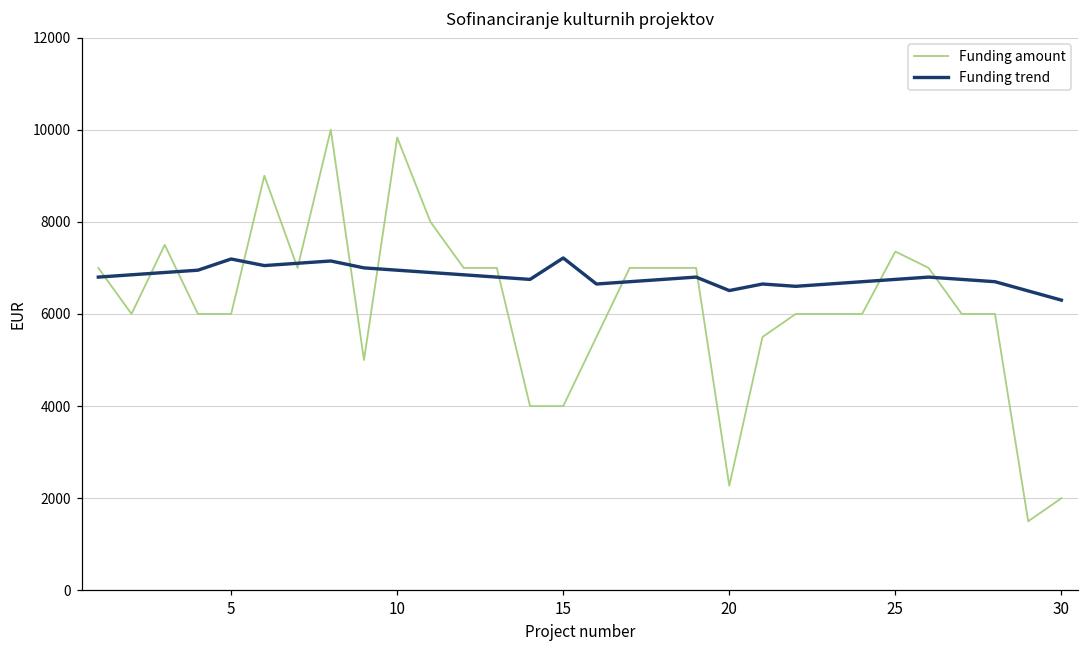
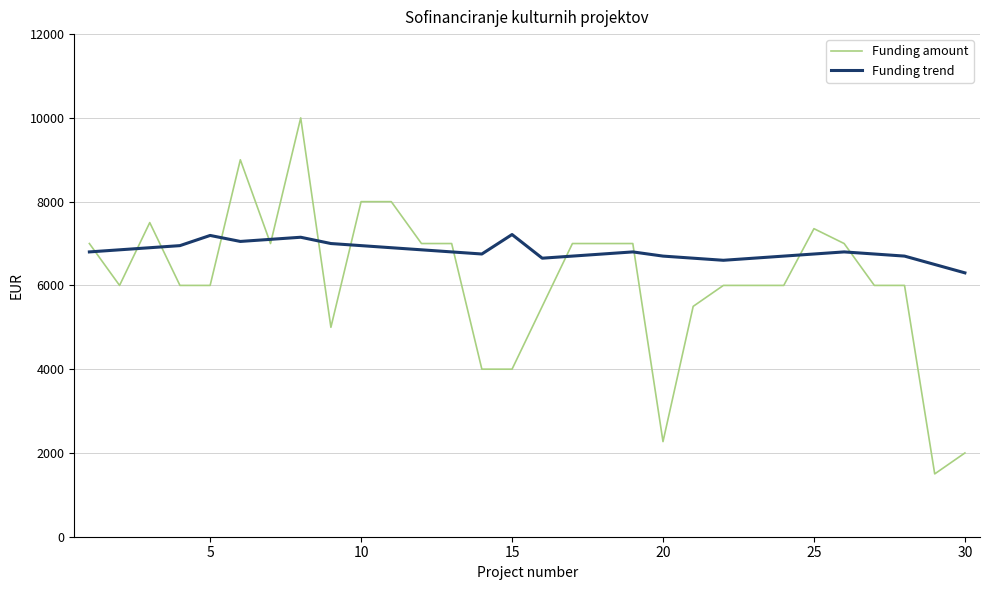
Funding amount, 10: 9800 -> 8000
Funding trend, 20: 6500 -> 6700
